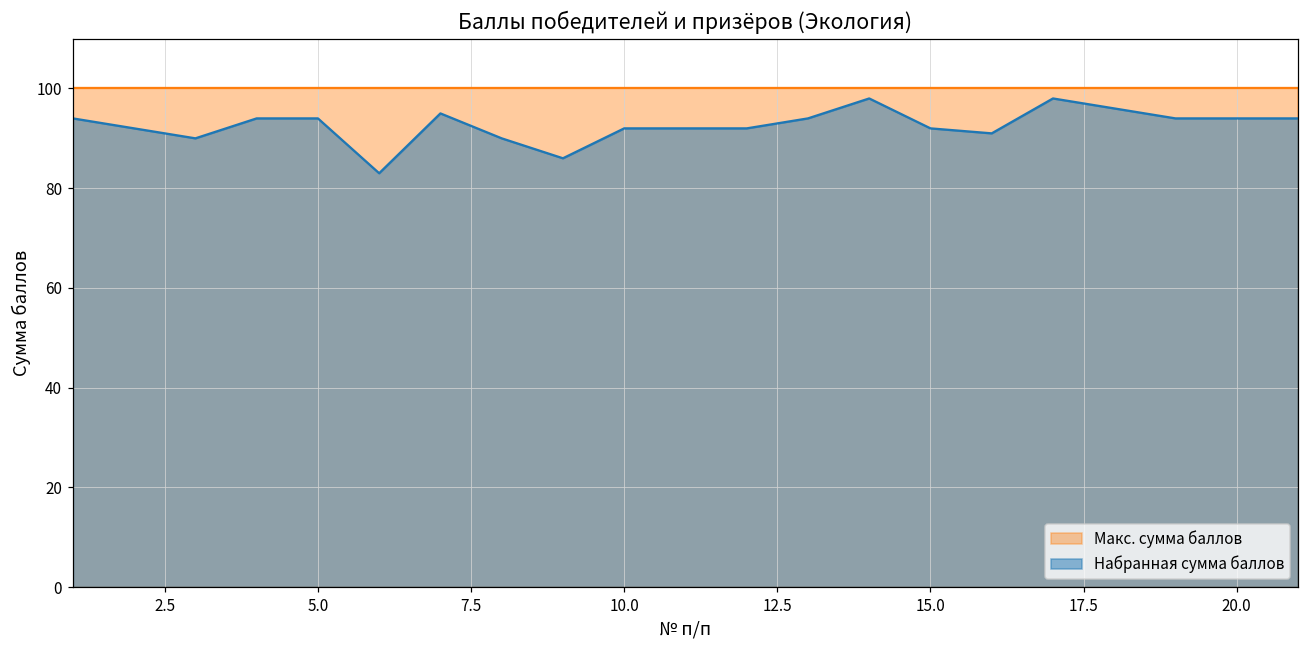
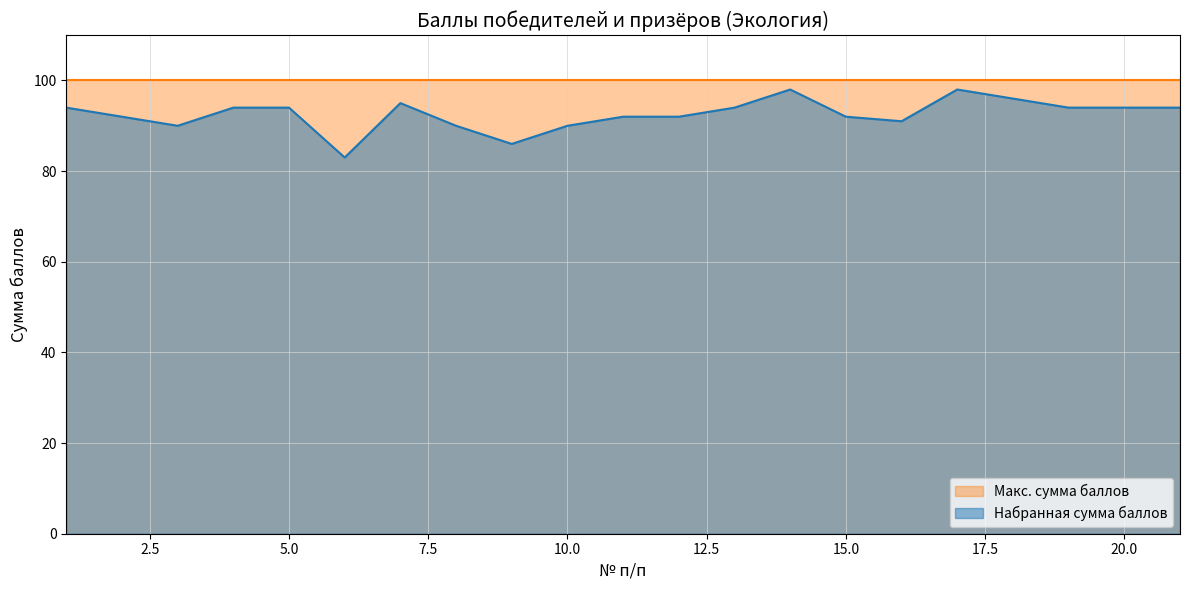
Набранная сумма баллов, 10.0: 92 -> 90
